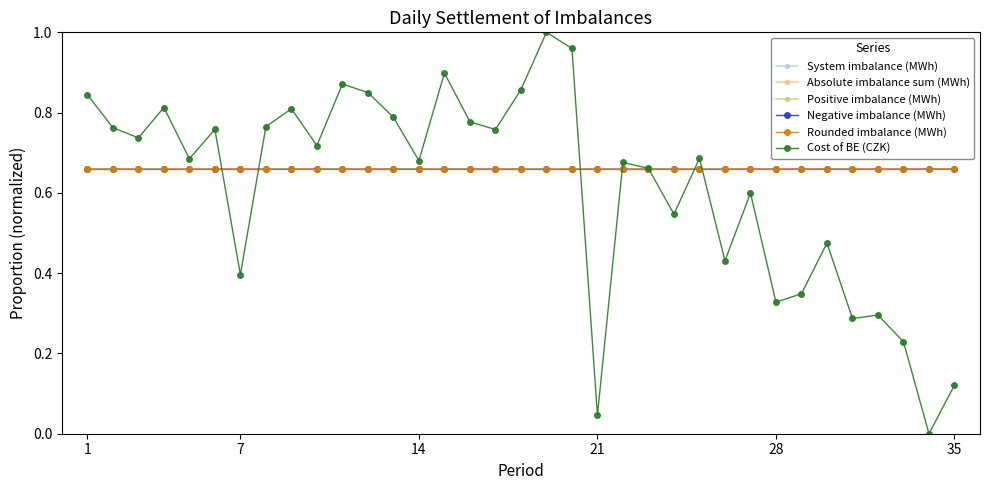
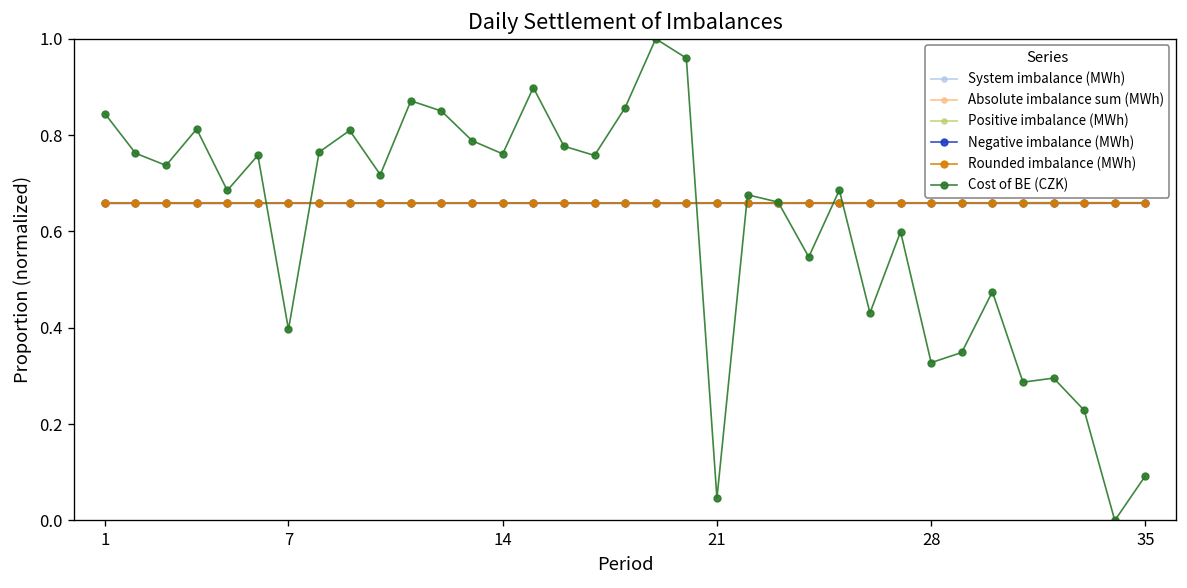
Cost of BE (CZK), 14: 0.68 -> 0.76
Cost of BE (CZK), 35: 0.12 -> 0.09
